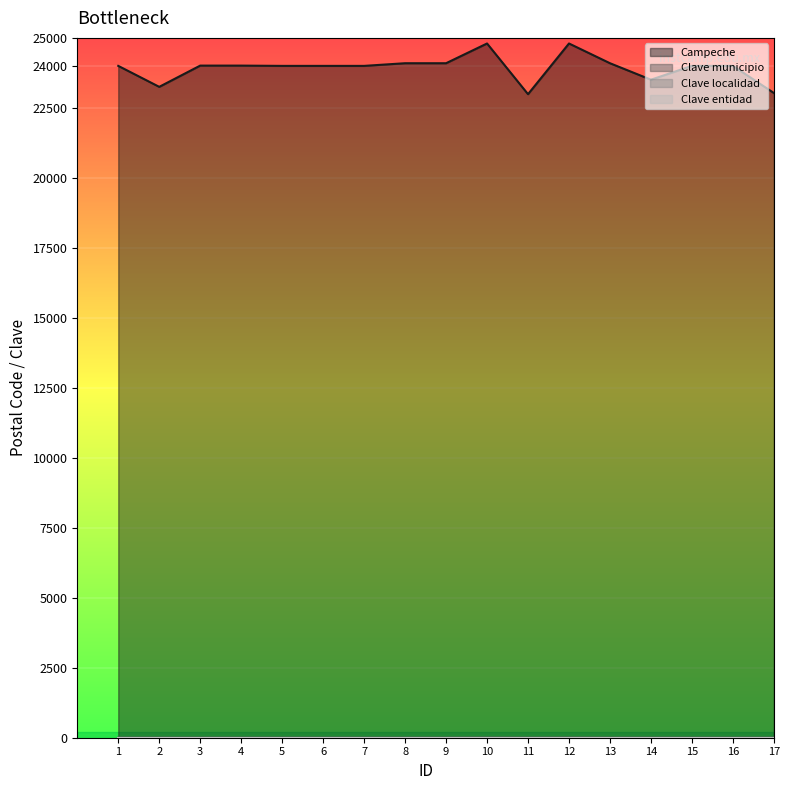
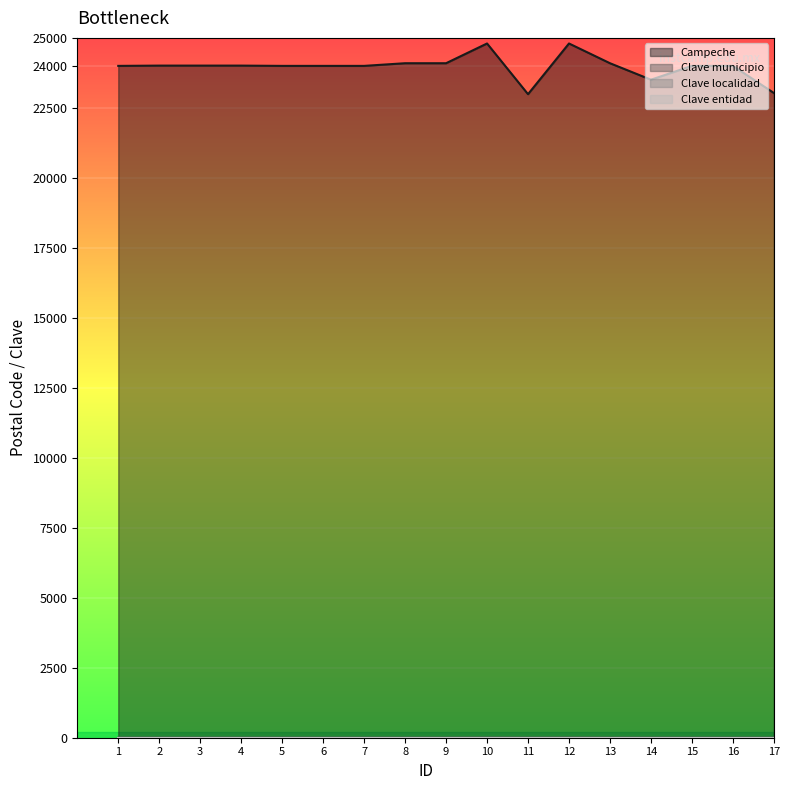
Campeche, 2: 23300 -> 24000
